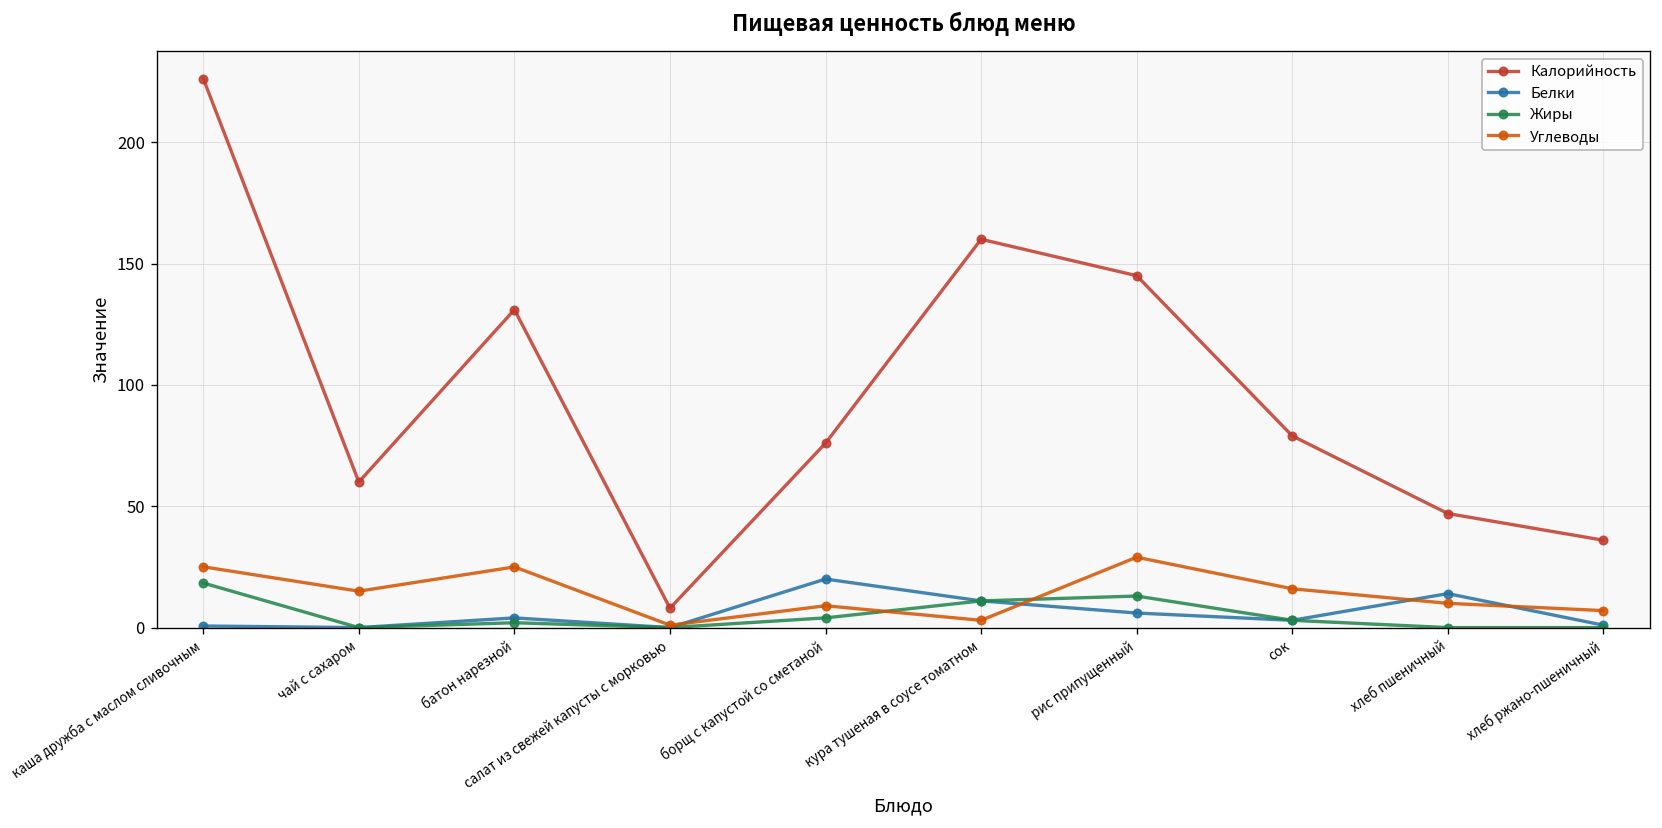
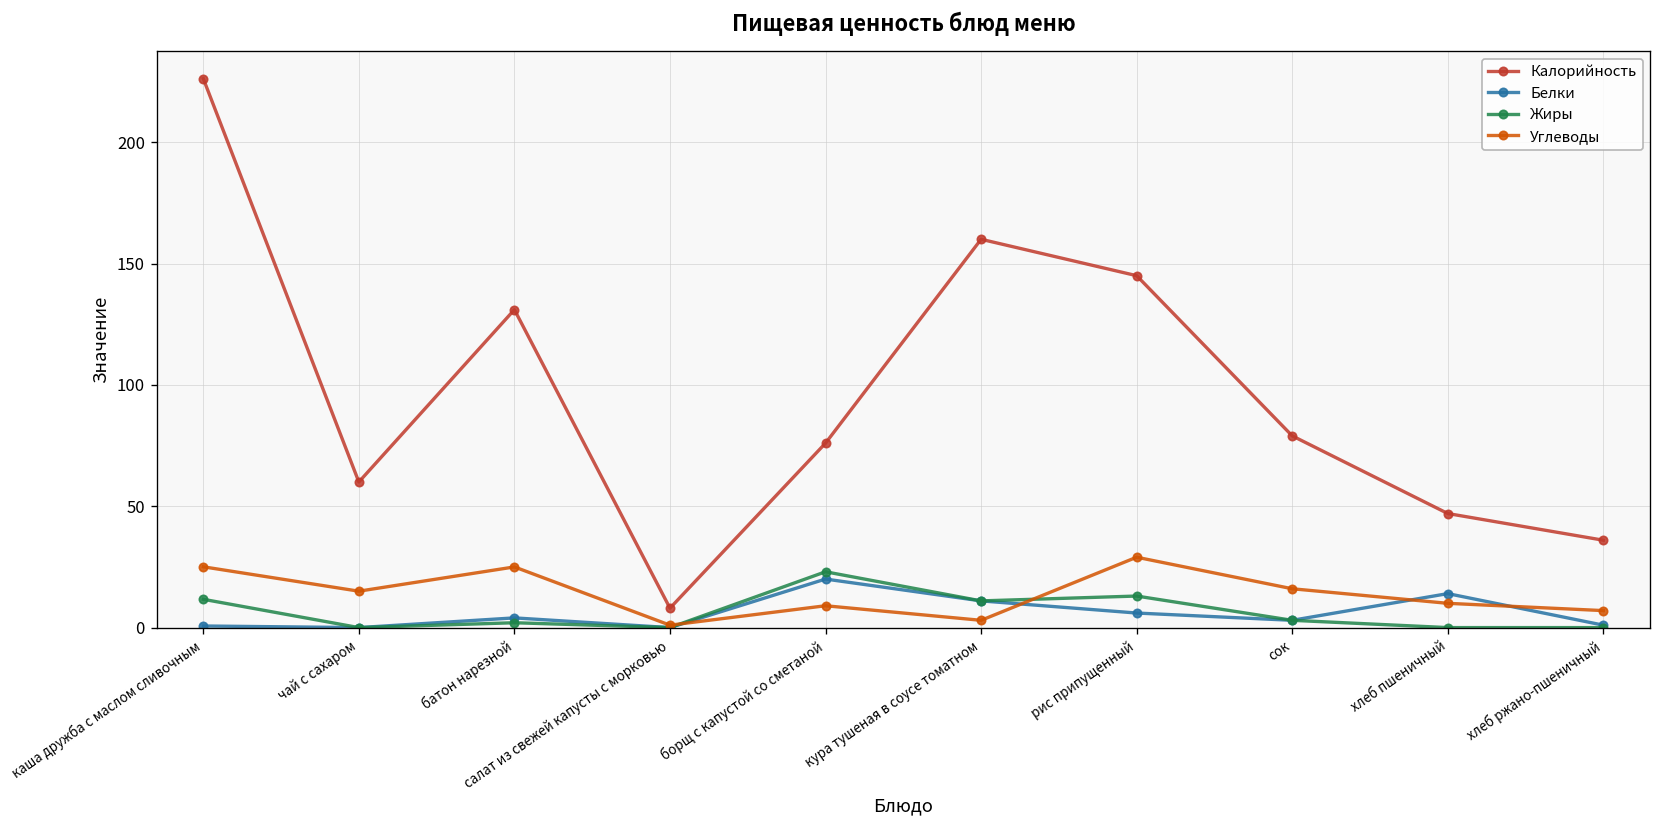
Жиры, каша дружба с маслом сливочным: 18 -> 12
Жиры, борщ с капустой со сметаной: 4 -> 23
